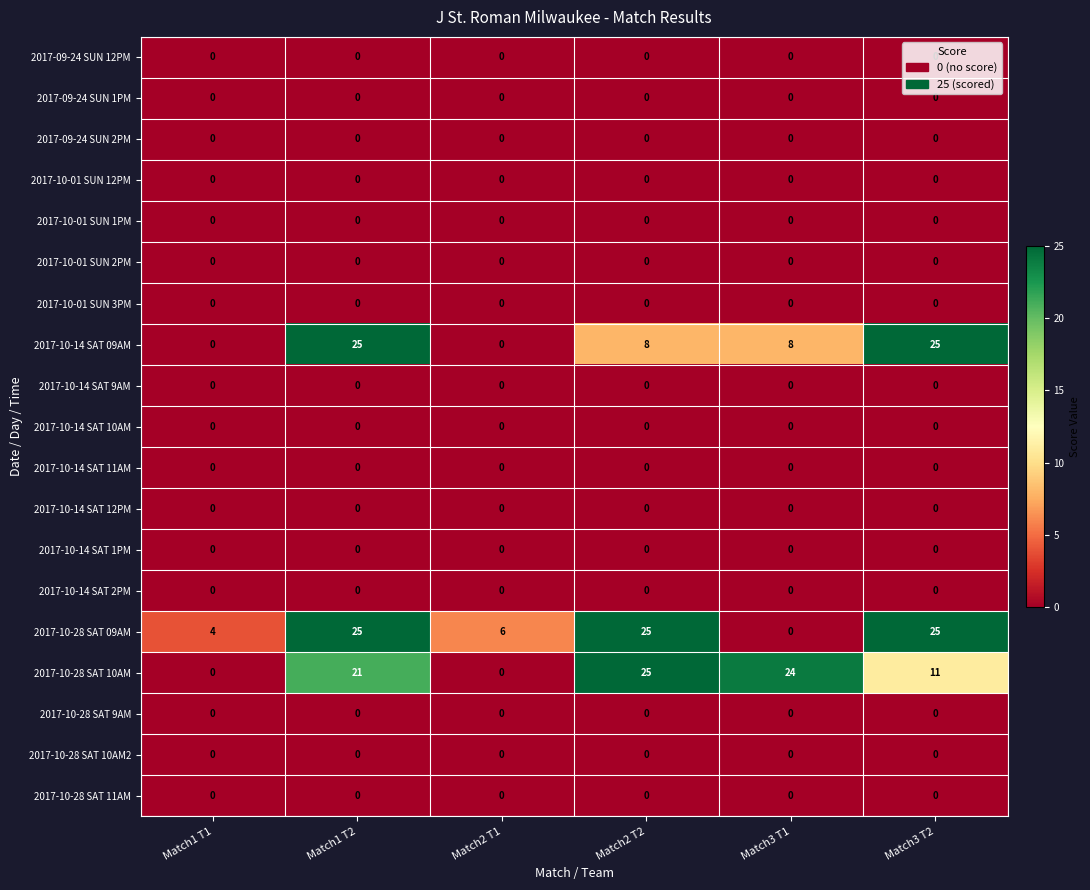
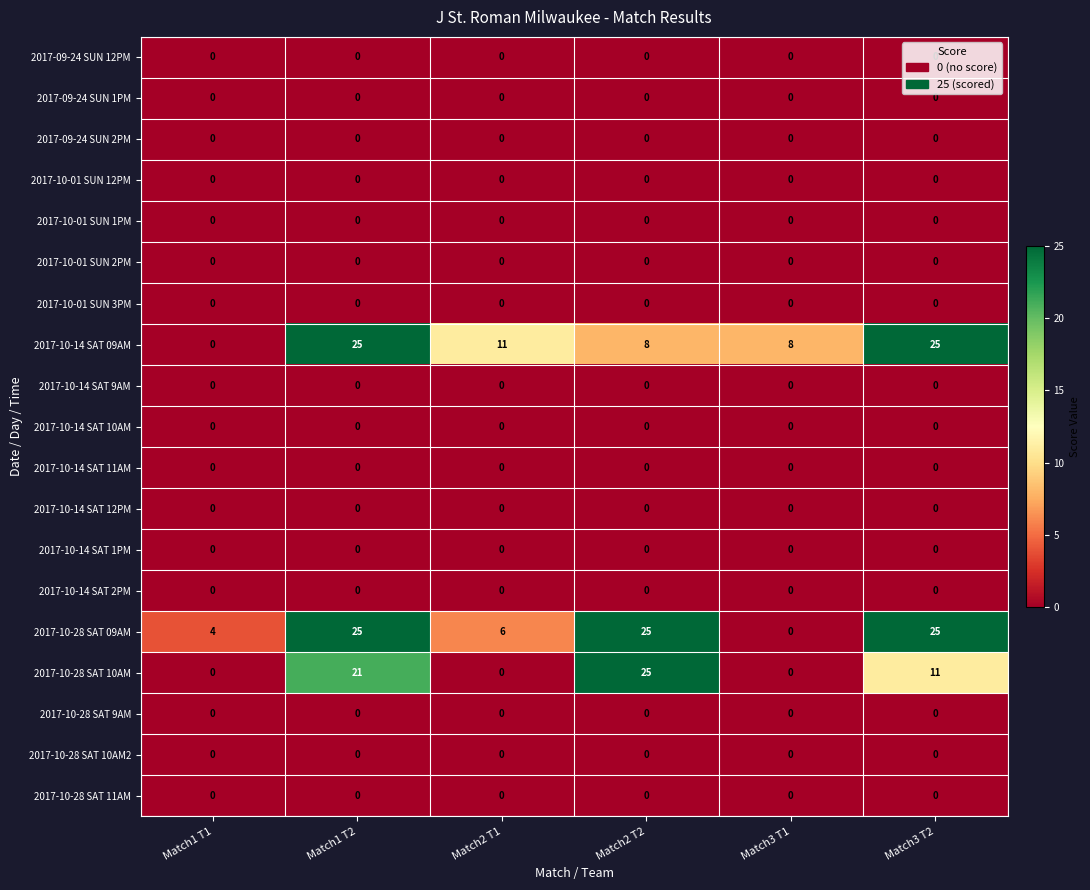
2017-10-14 SAT 09AM, Match2 T1: 0 -> 11
2017-10-28 SAT 10AM, Match3 T1: 24 -> 0
